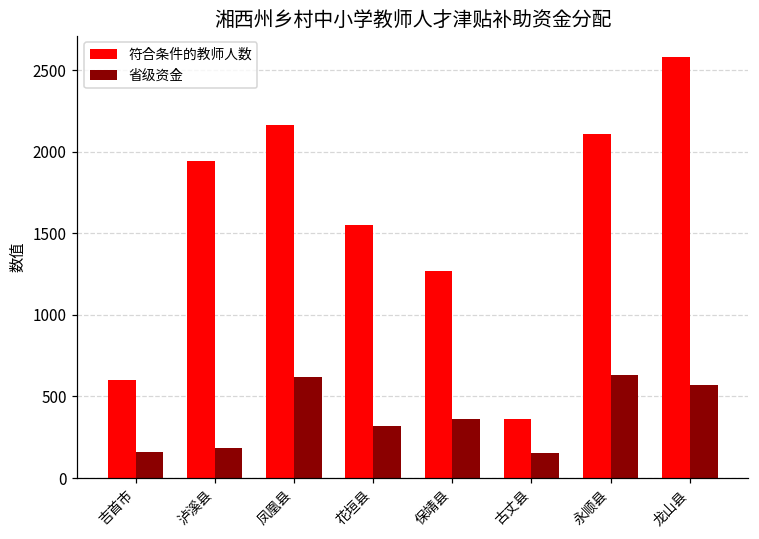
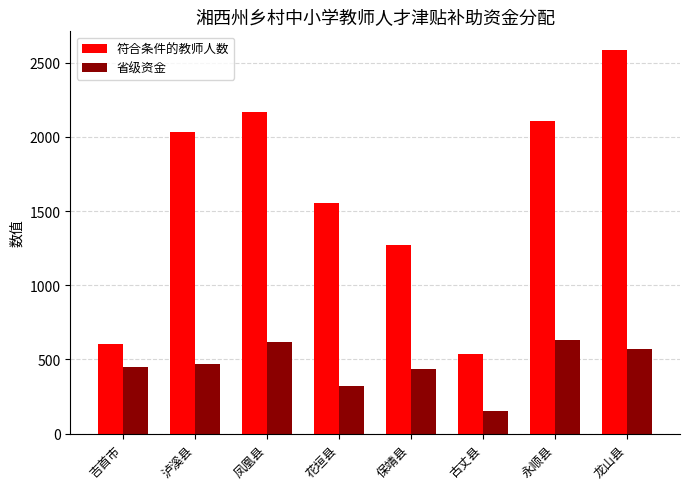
省级资金, 吉首市: 160 -> 450
符合条件的教师人数, 泸溪县: 1940 -> 2040
省级资金, 泸溪县: 180 -> 470
省级资金, 保靖县: 360 -> 430
符合条件的教师人数, 古丈县: 360 -> 540
